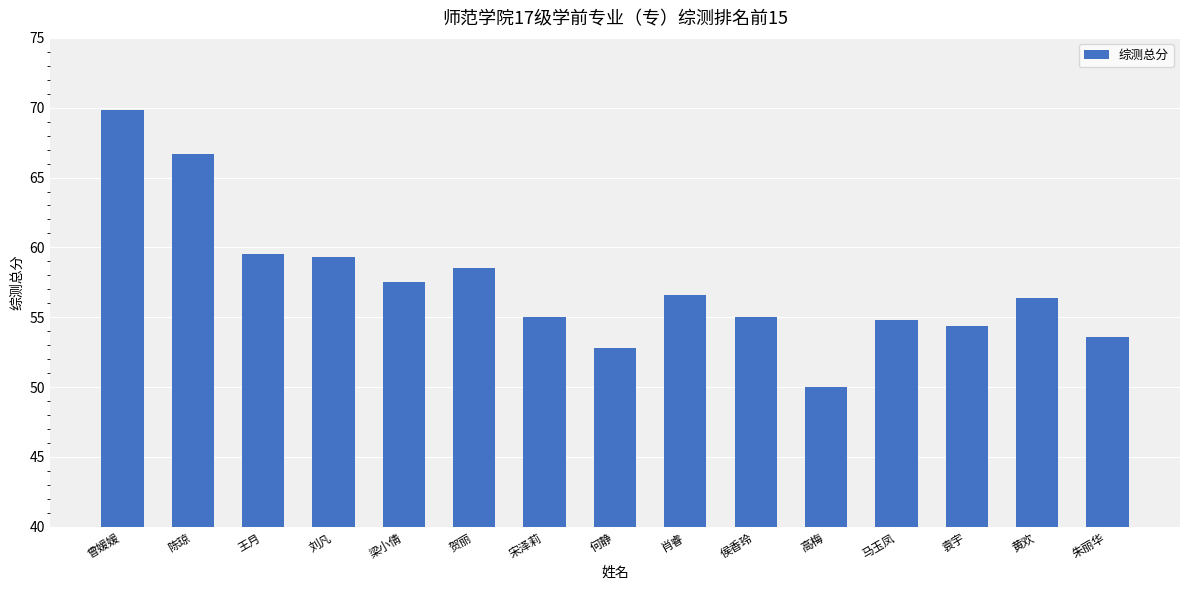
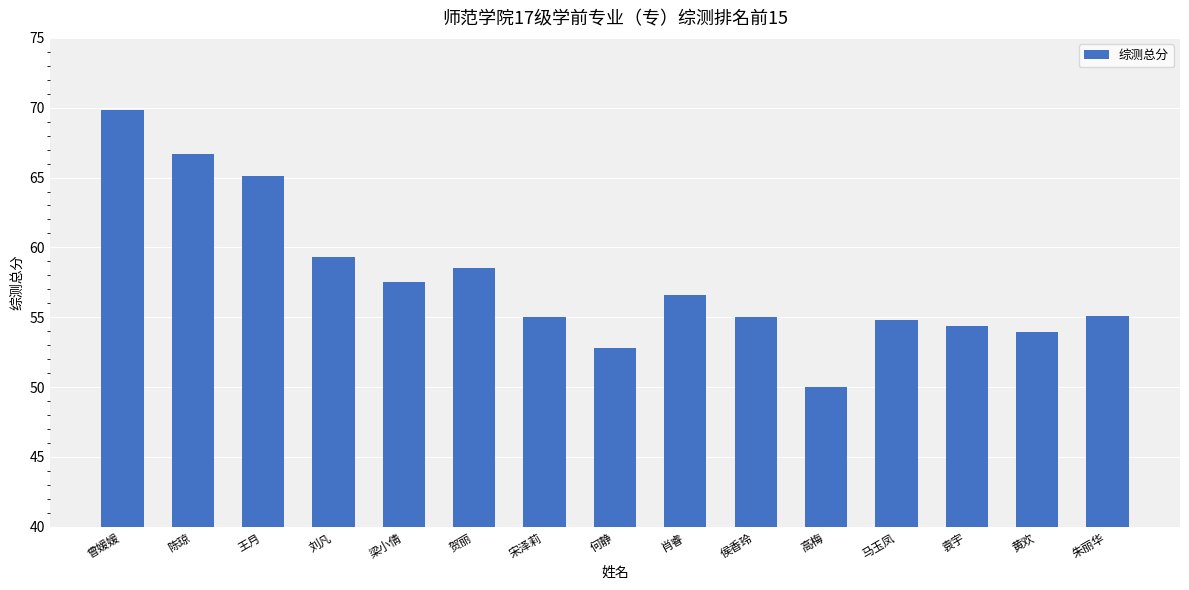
王月: 59.5 -> 65.1
黄欢: 56.4 -> 53.9
朱丽华: 53.6 -> 55.1
